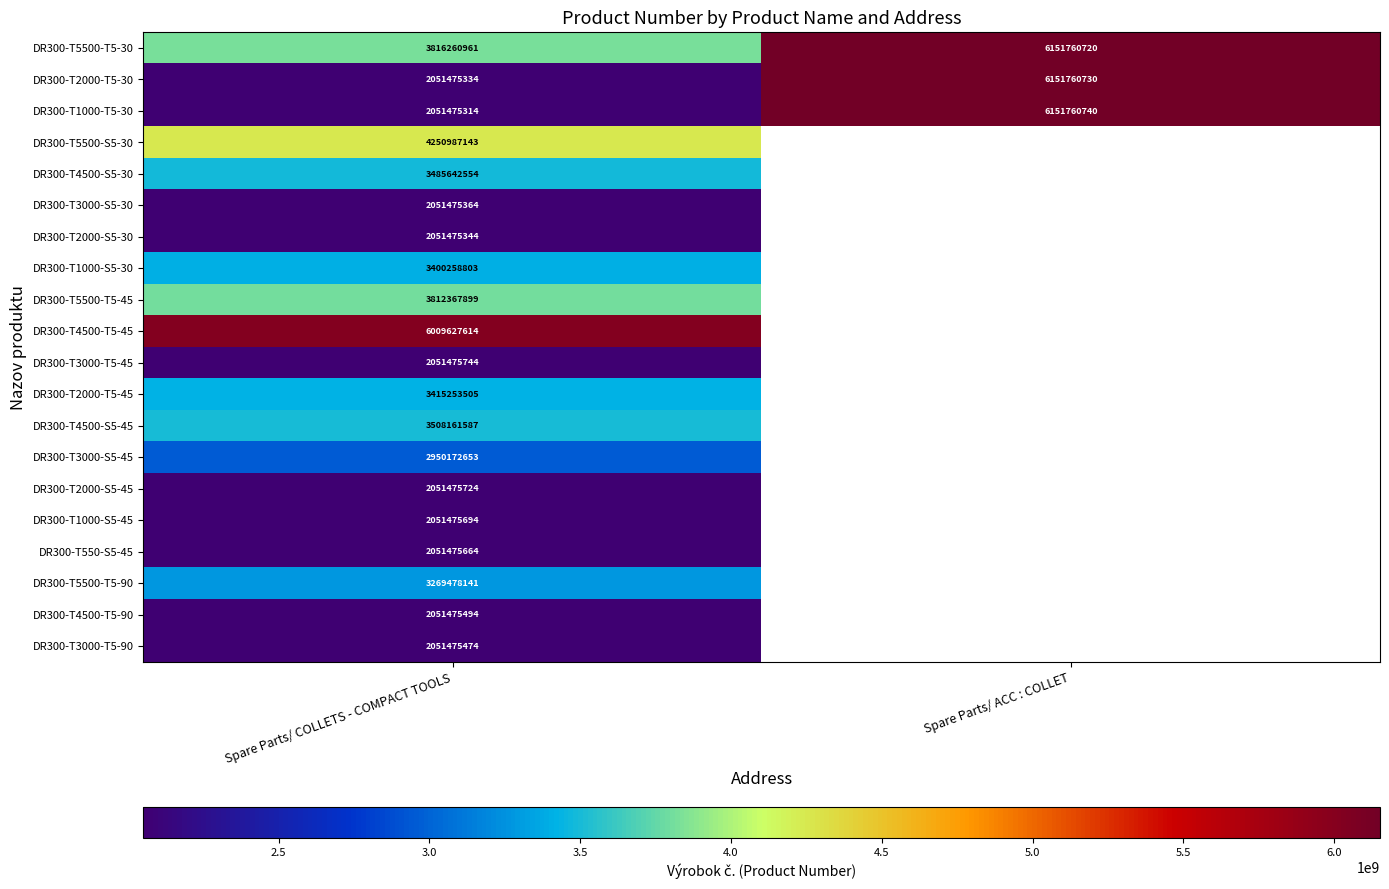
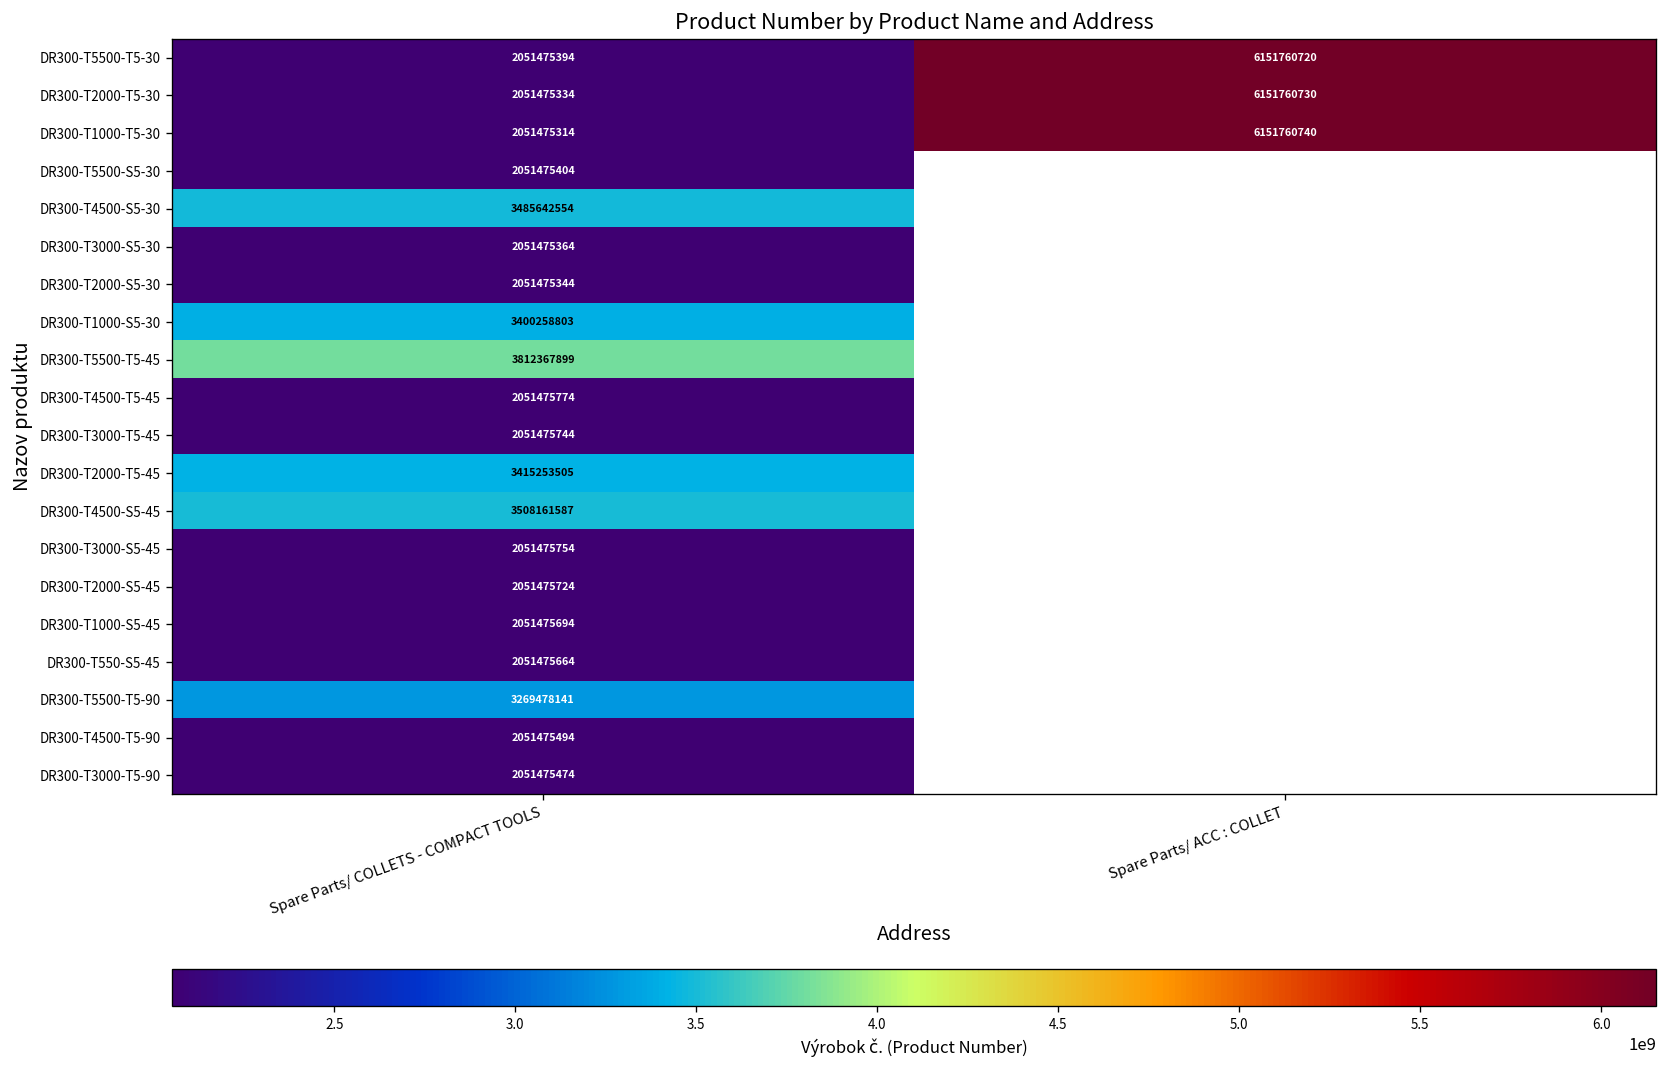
DR300-T5500-T5-30, Spare Parts/ COLLETS - COMPACT TOOLS: 3816260961 -> 2051475394
DR300-T5500-S5-30, Spare Parts/ COLLETS - COMPACT TOOLS: 4250987143 -> 2051475404
DR300-T4500-T5-45, Spare Parts/ COLLETS - COMPACT TOOLS: 6009627614 -> 2051475774
DR300-T3000-S5-45, Spare Parts/ COLLETS - COMPACT TOOLS: 2950172653 -> 2051475754
